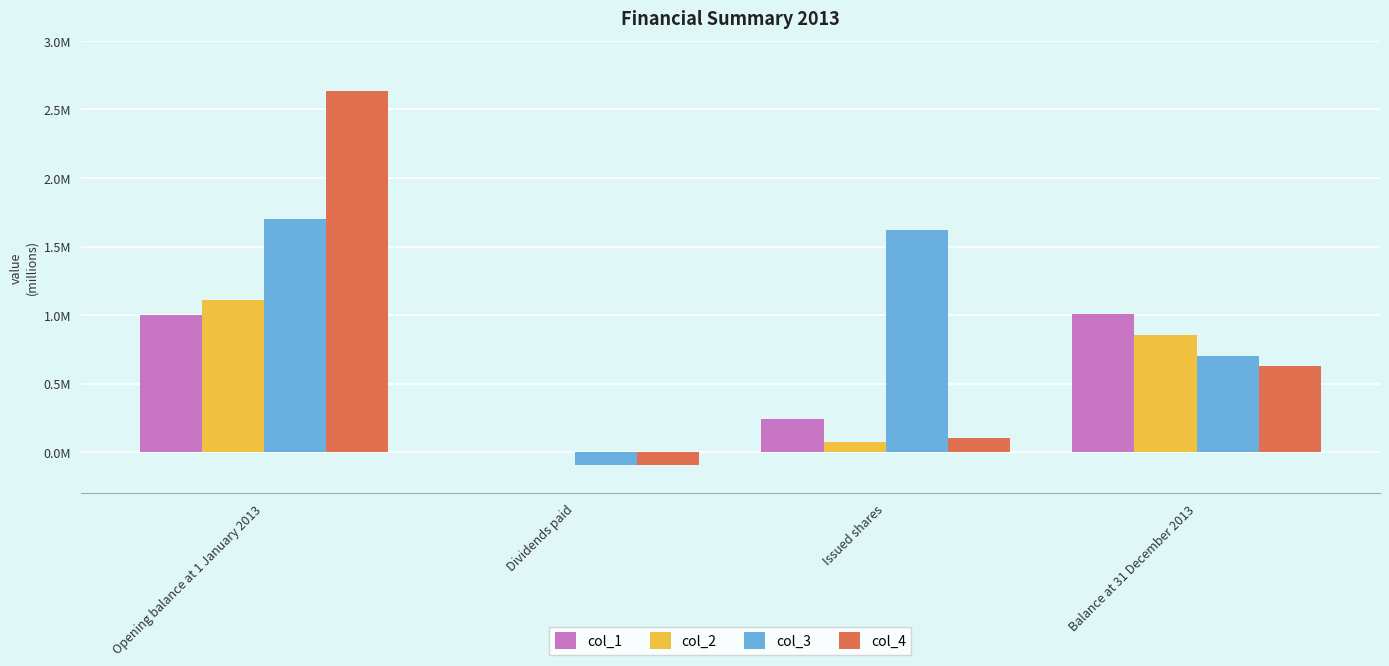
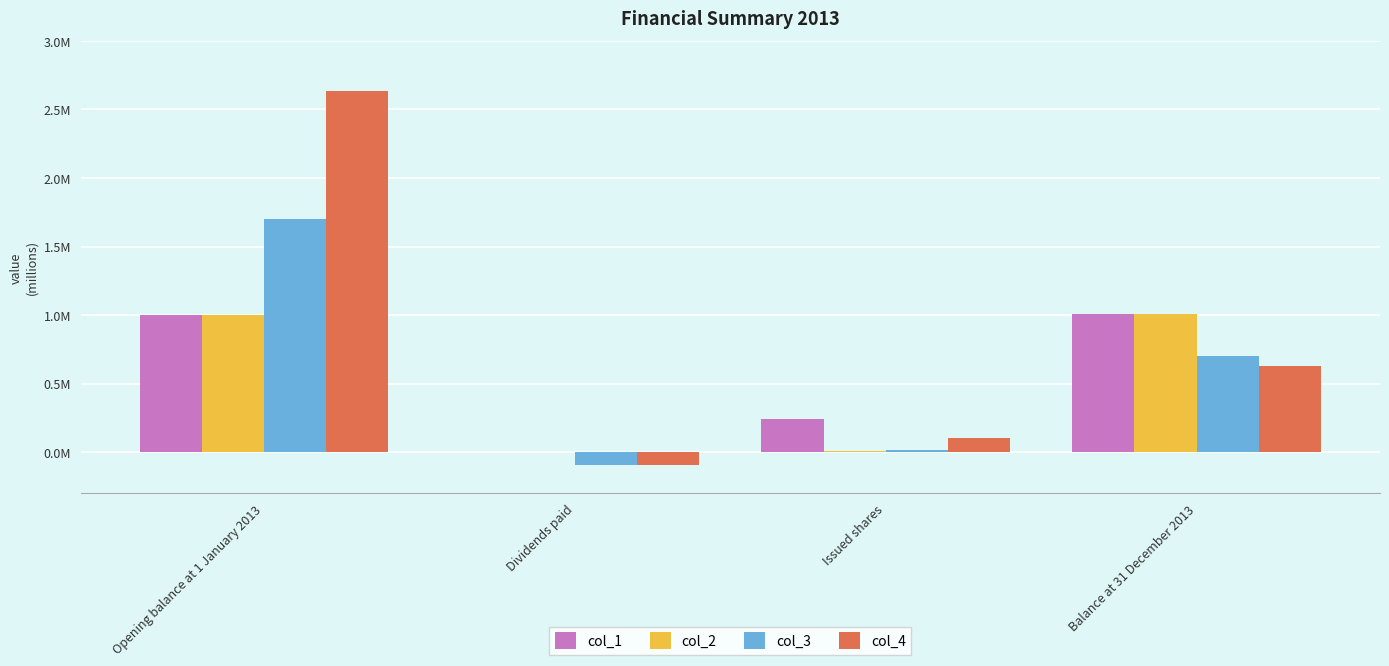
col_2, Opening balance at 1 January 2013: 1110000 -> 1000000
col_2, Issued shares: 70000 -> 10000
col_3, Issued shares: 1620000 -> 20000
col_2, Balance at 31 December 2013: 860000 -> 1010000
